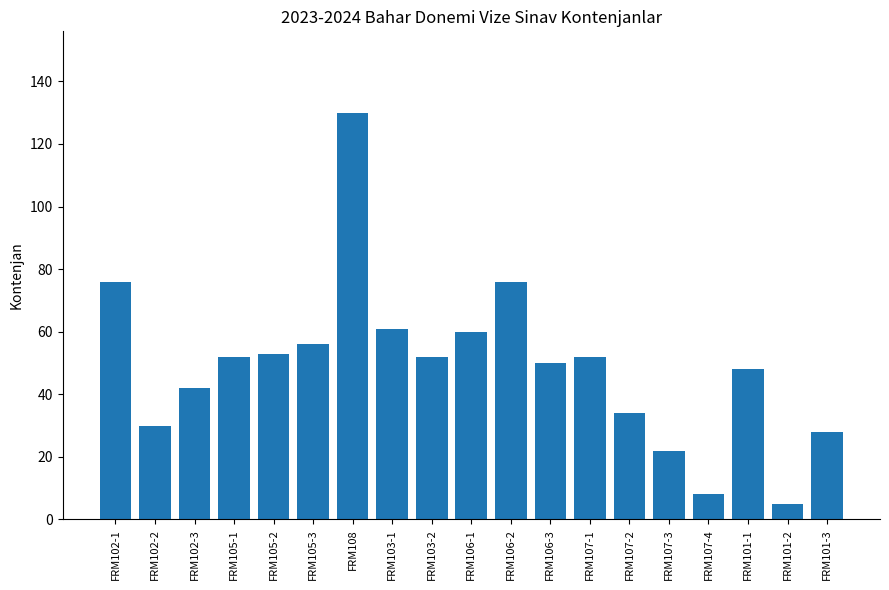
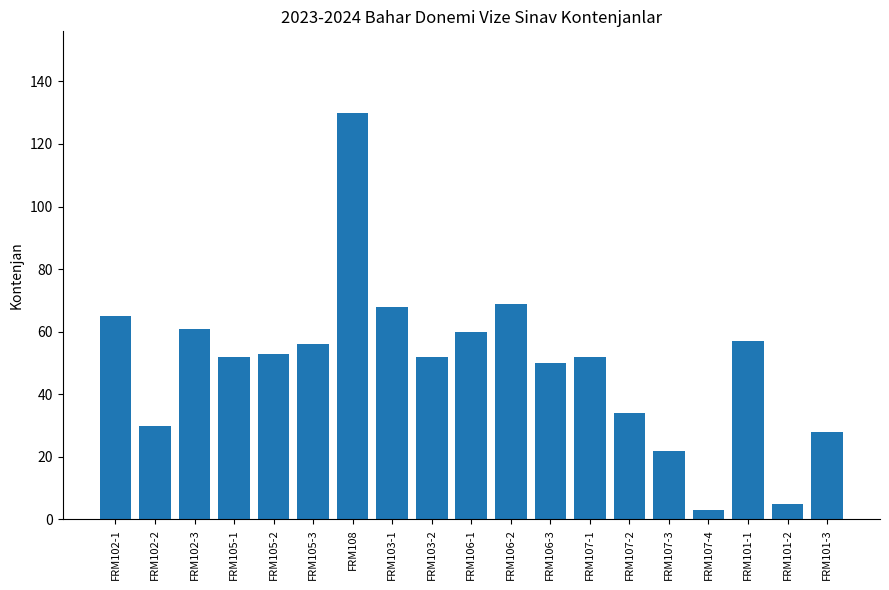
FRM102-1: 76 -> 65
FRM102-3: 42 -> 61
FRM103-1: 61 -> 68
FRM106-2: 76 -> 69
FRM107-4: 8 -> 3
FRM101-1: 48 -> 57
